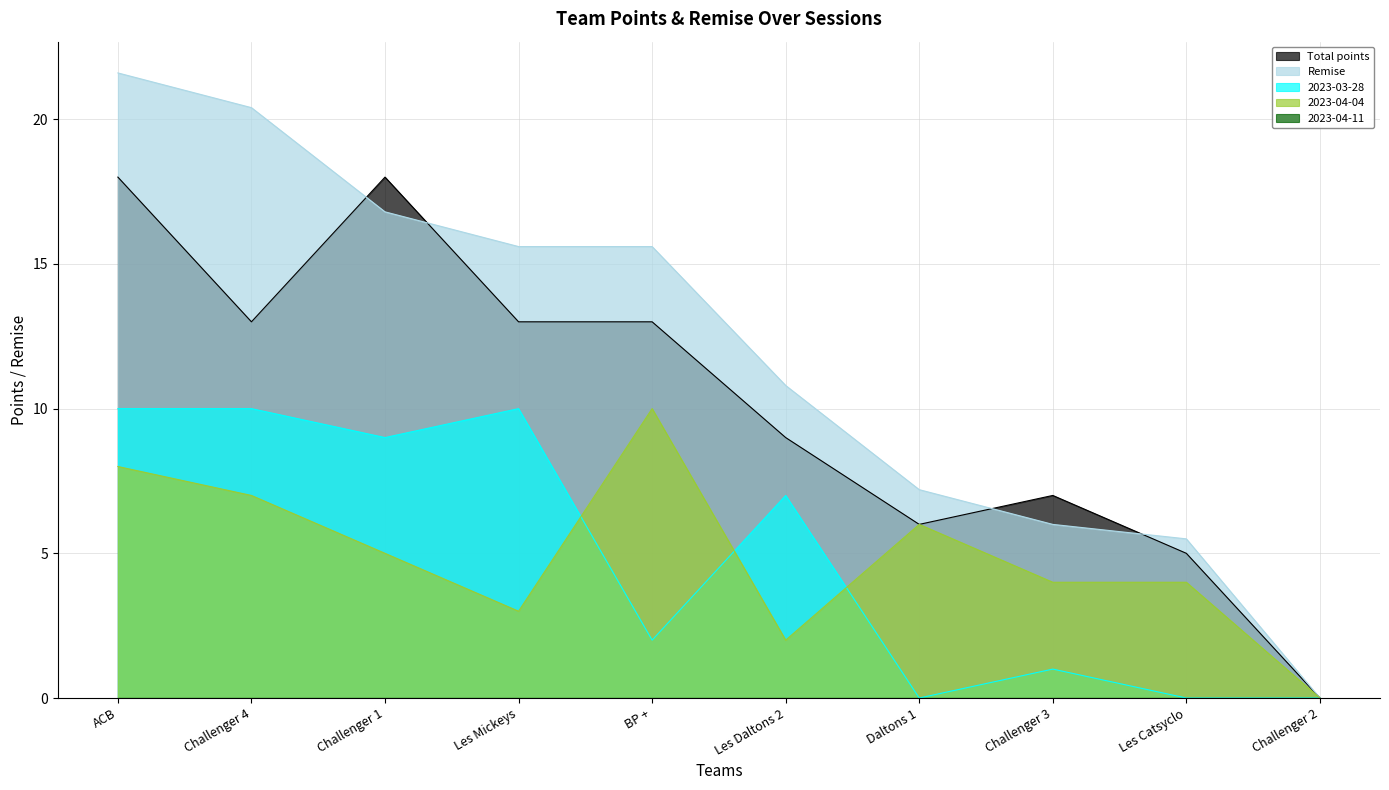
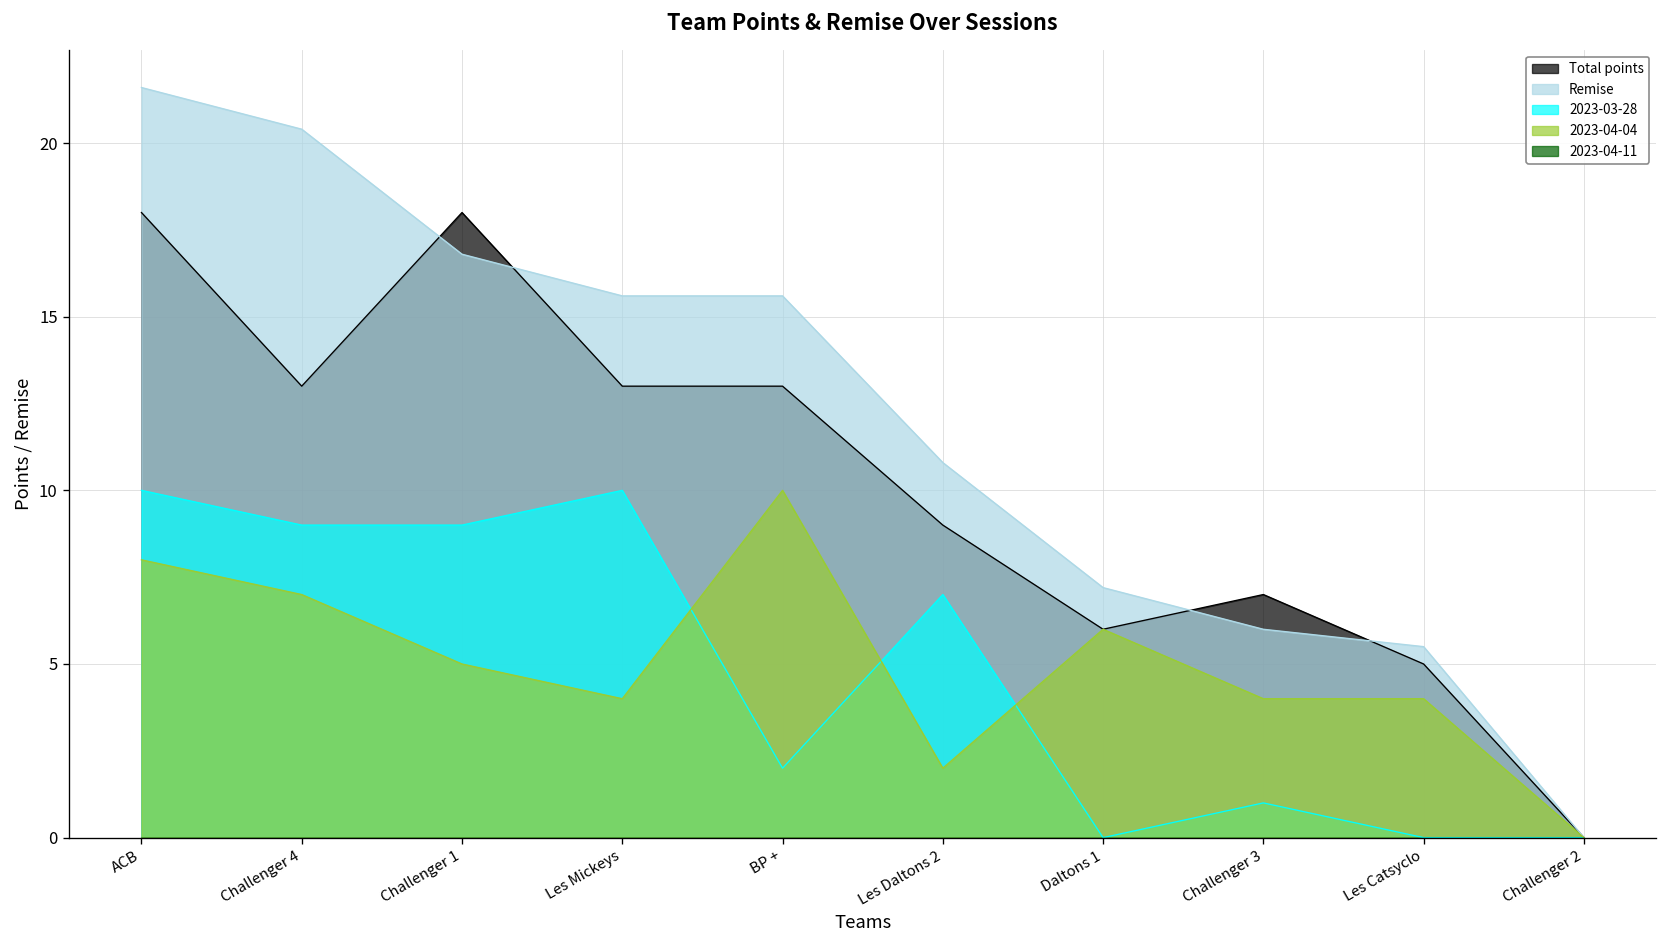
2023-03-28, Challenger 4: 10 -> 9
2023-04-04, Les Mickeys: 3 -> 4
